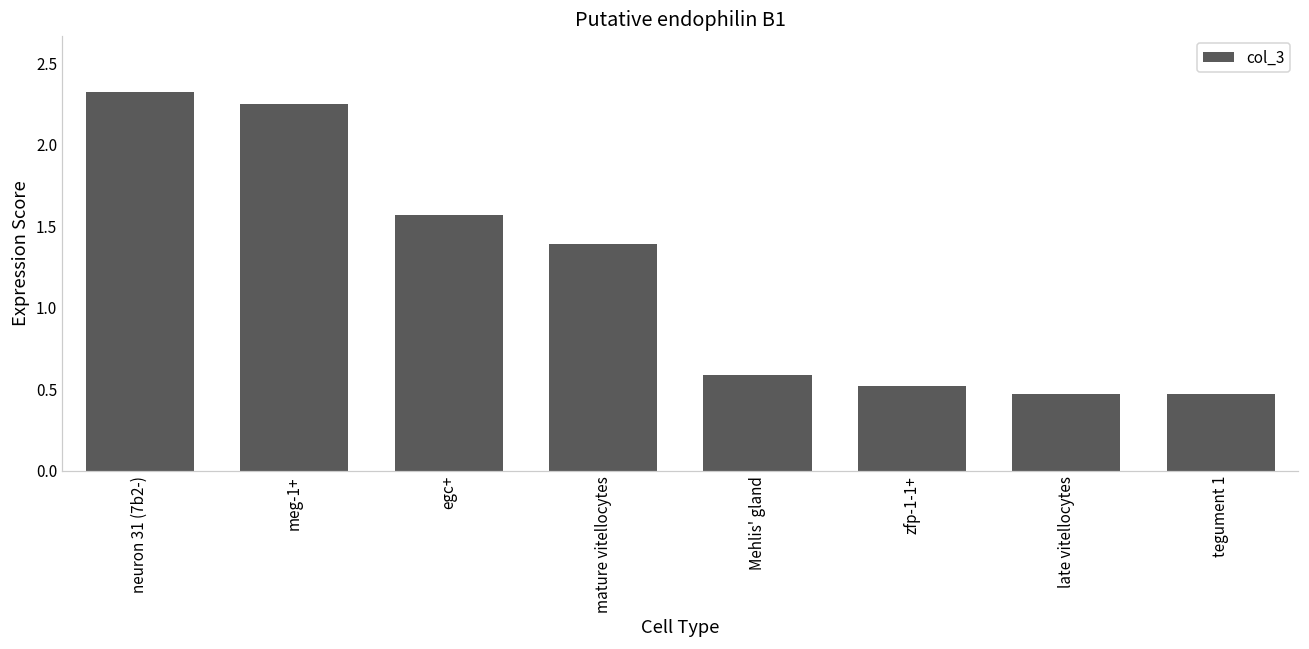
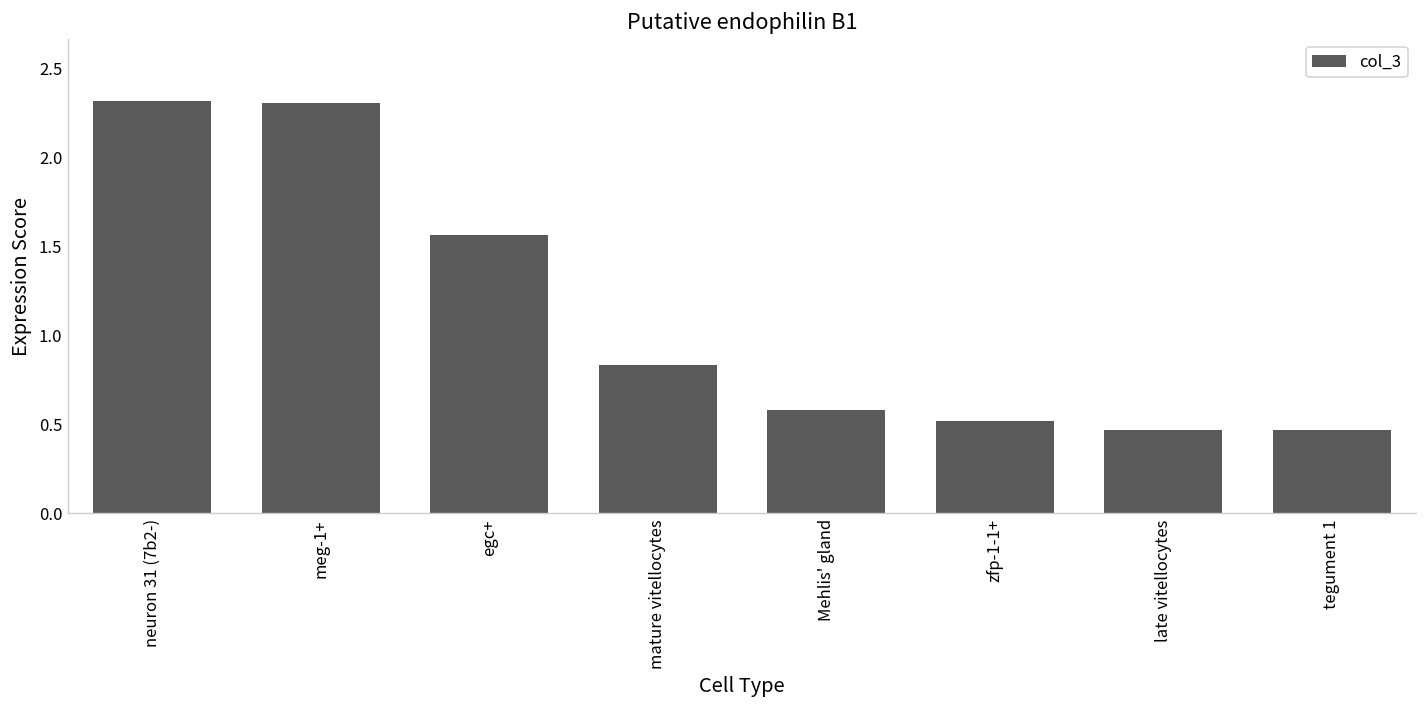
meg-1+: 2.25 -> 2.31
mature vitellocytes: 1.39 -> 0.84
